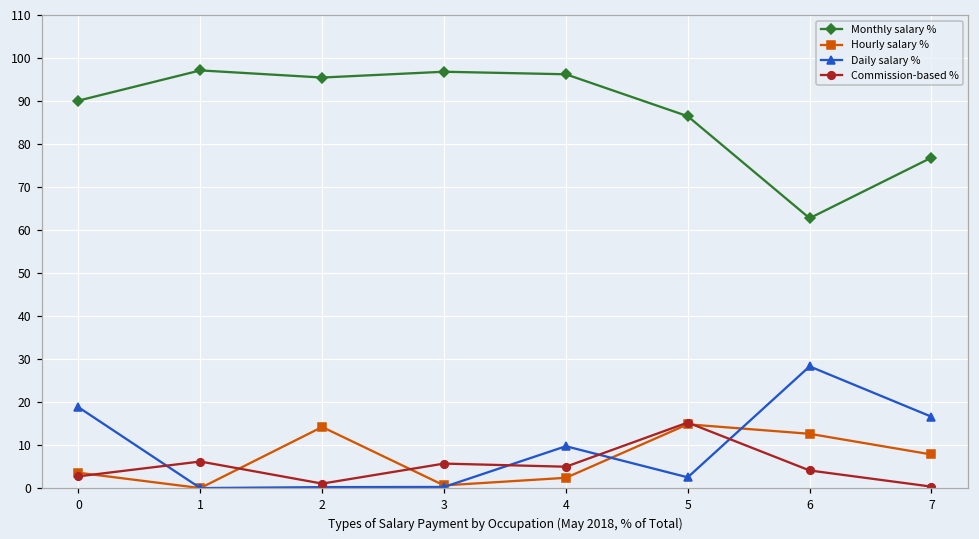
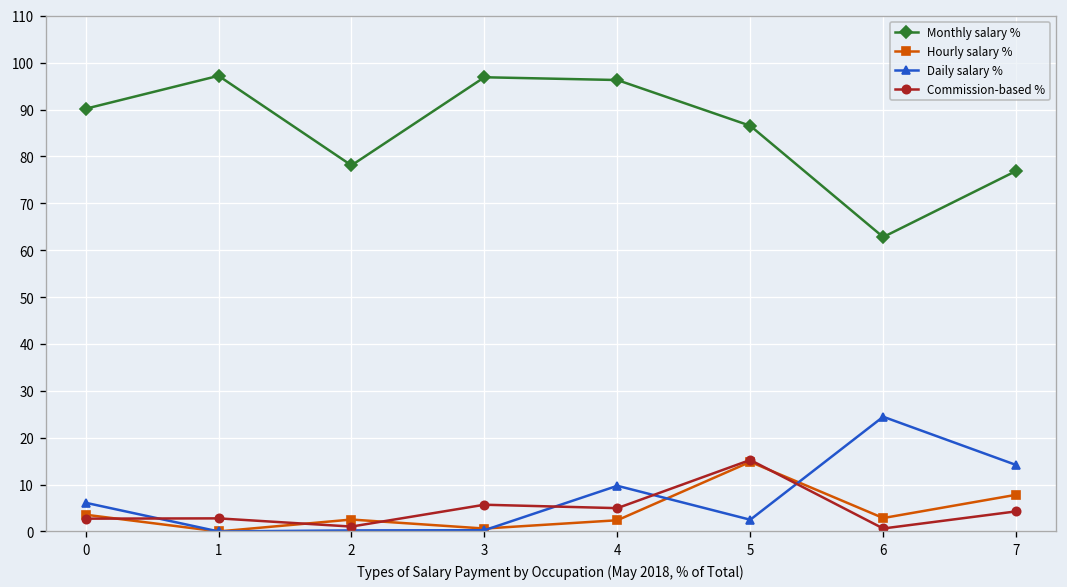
Daily salary %, 0: 19 -> 6
Commission-based %, 1: 6 -> 3
Monthly salary %, 2: 96 -> 78
Hourly salary %, 2: 14 -> 3
Hourly salary %, 6: 13 -> 3
Daily salary %, 6: 28 -> 24
Commission-based %, 6: 4 -> 1
Daily salary %, 7: 17 -> 14
Commission-based %, 7: 0 -> 4
